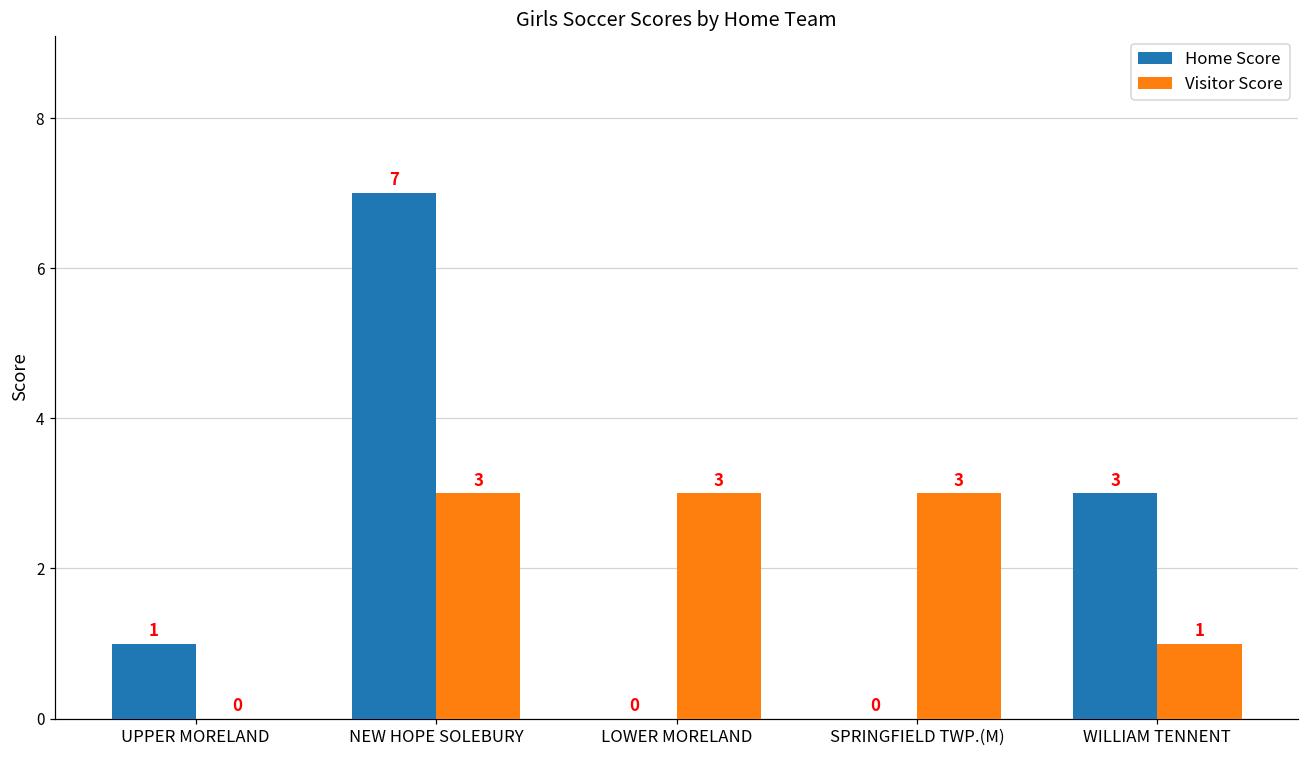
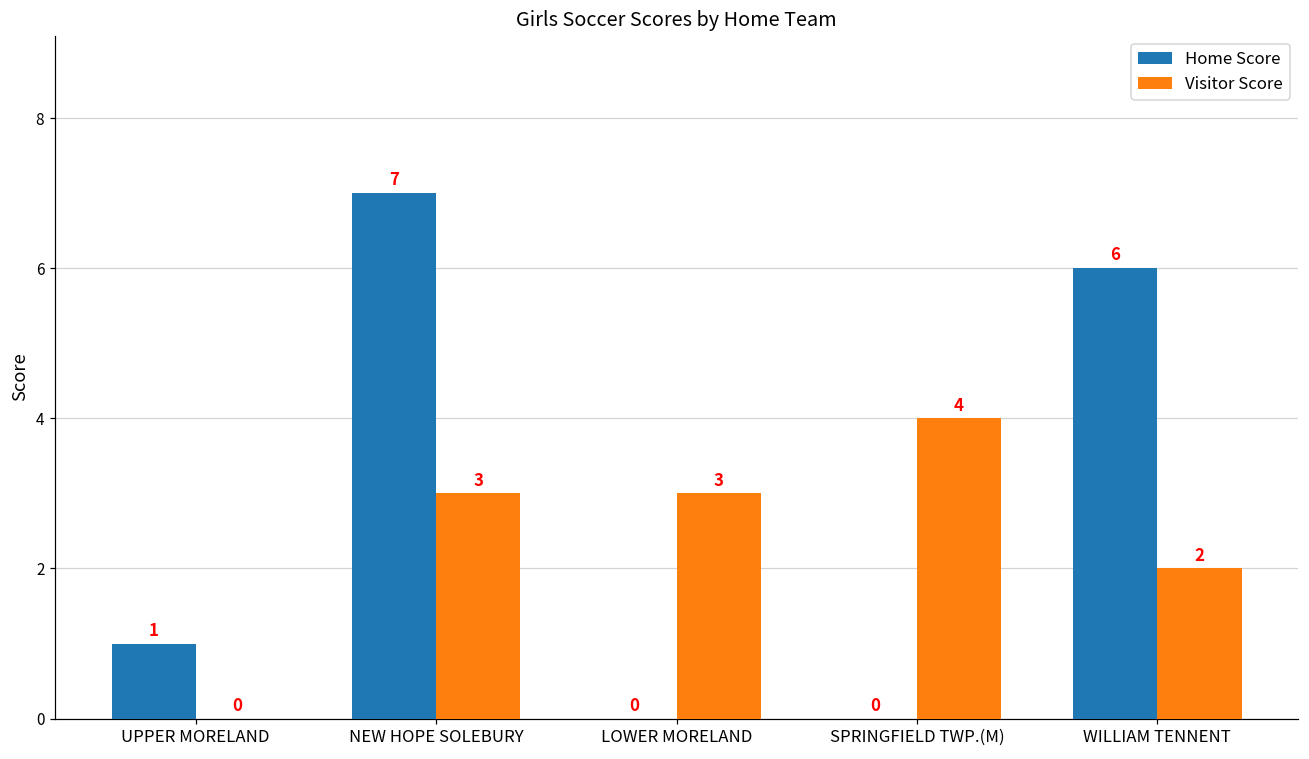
Visitor Score, SPRINGFIELD TWP.(M): 3 -> 4
Home Score, WILLIAM TENNENT: 3 -> 6
Visitor Score, WILLIAM TENNENT: 1 -> 2
